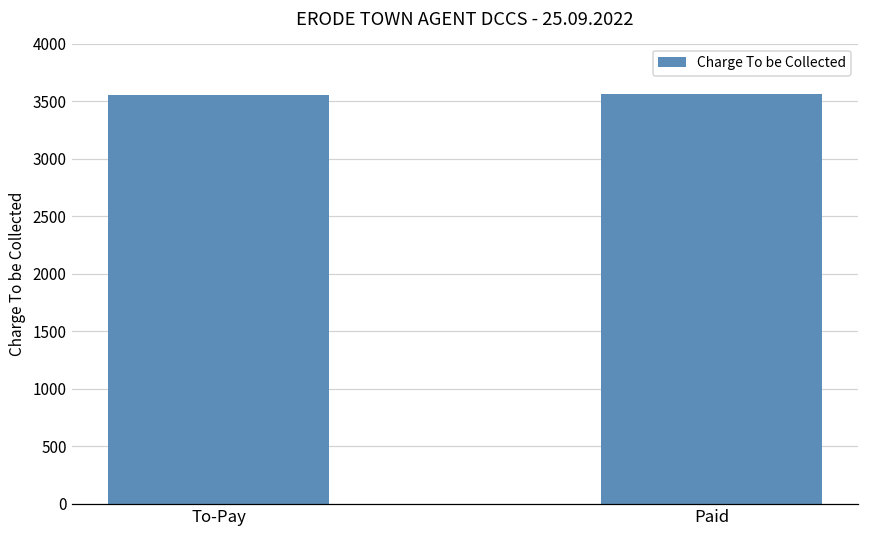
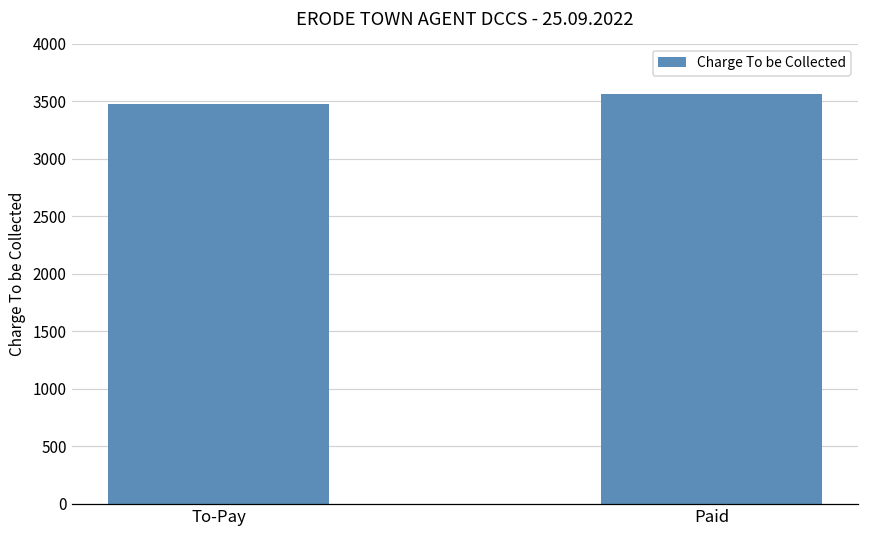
To-Pay: 3560 -> 3480
